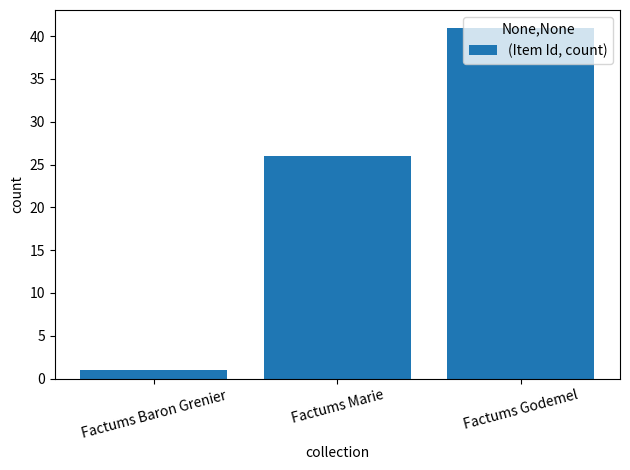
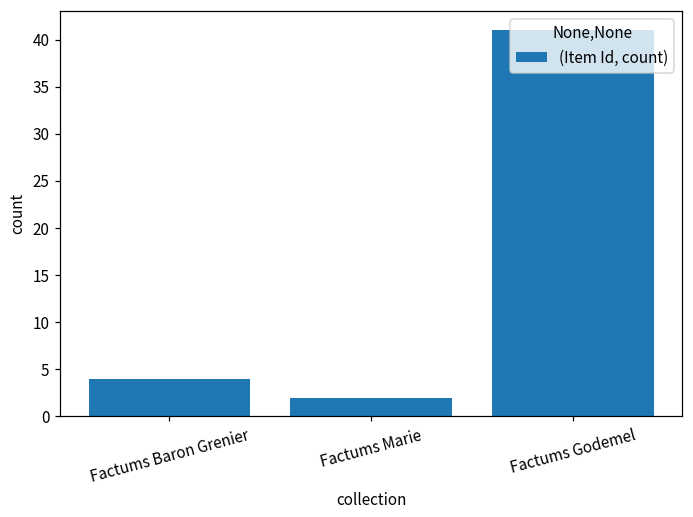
Factums Baron Grenier: 1 -> 4
Factums Marie: 26 -> 2
